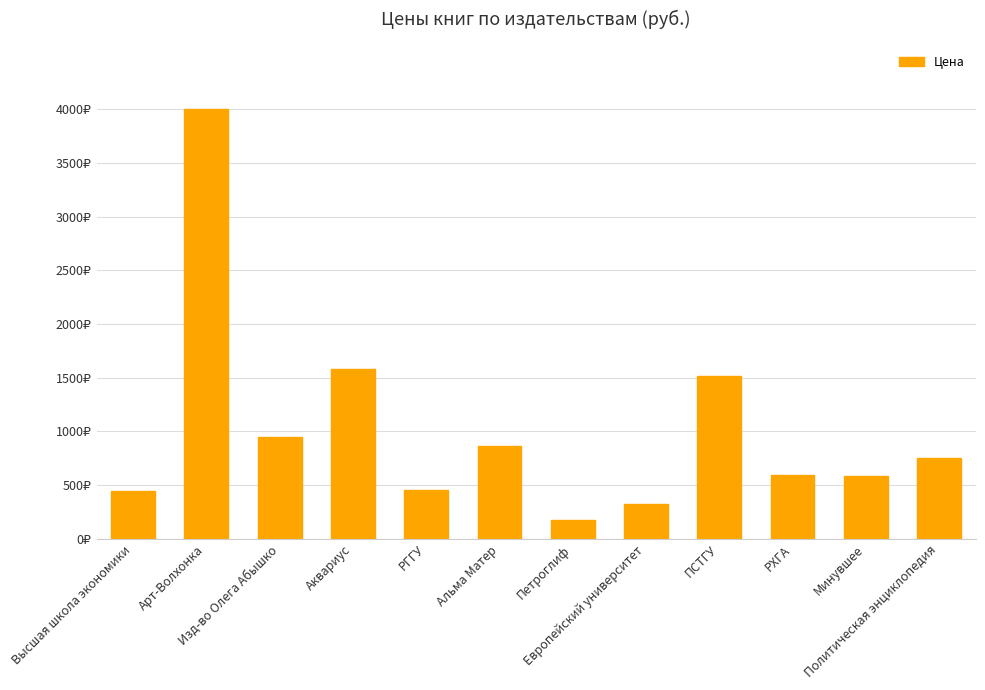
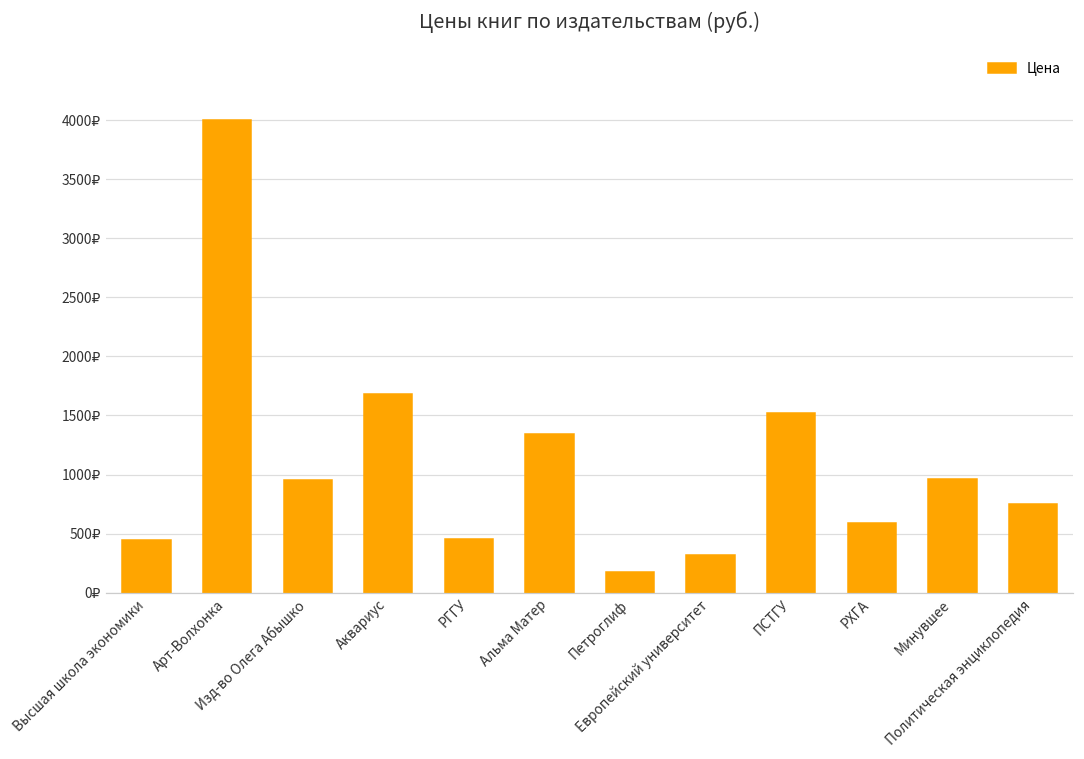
Аквариус: 1580₽ -> 1680₽
Альма Матер: 870₽ -> 1350₽
Минувшее: 590₽ -> 960₽
